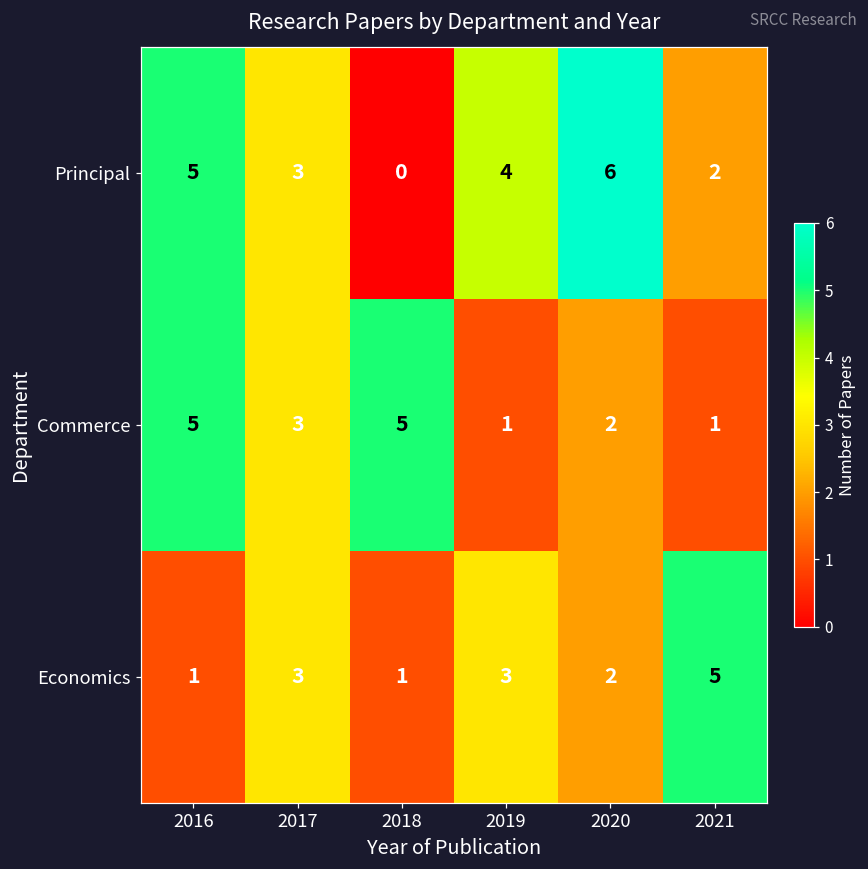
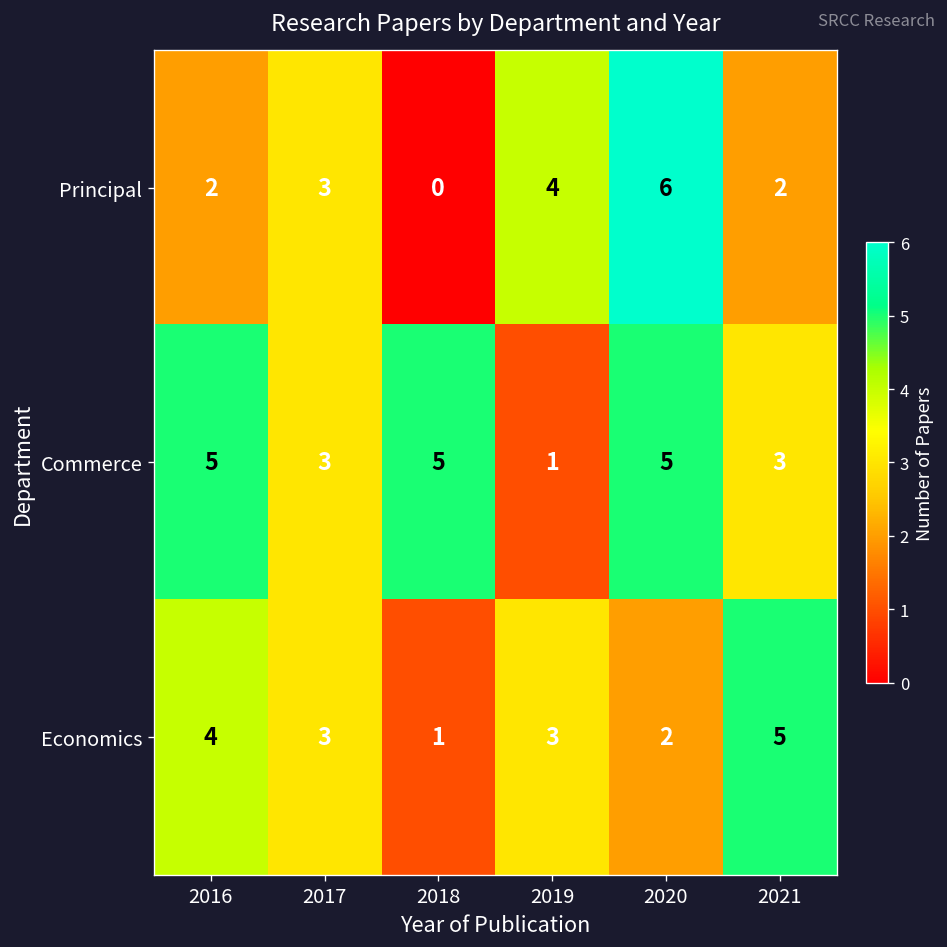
Principal, 2016: 5 -> 2
Commerce, 2020: 2 -> 5
Commerce, 2021: 1 -> 3
Economics, 2016: 1 -> 4
